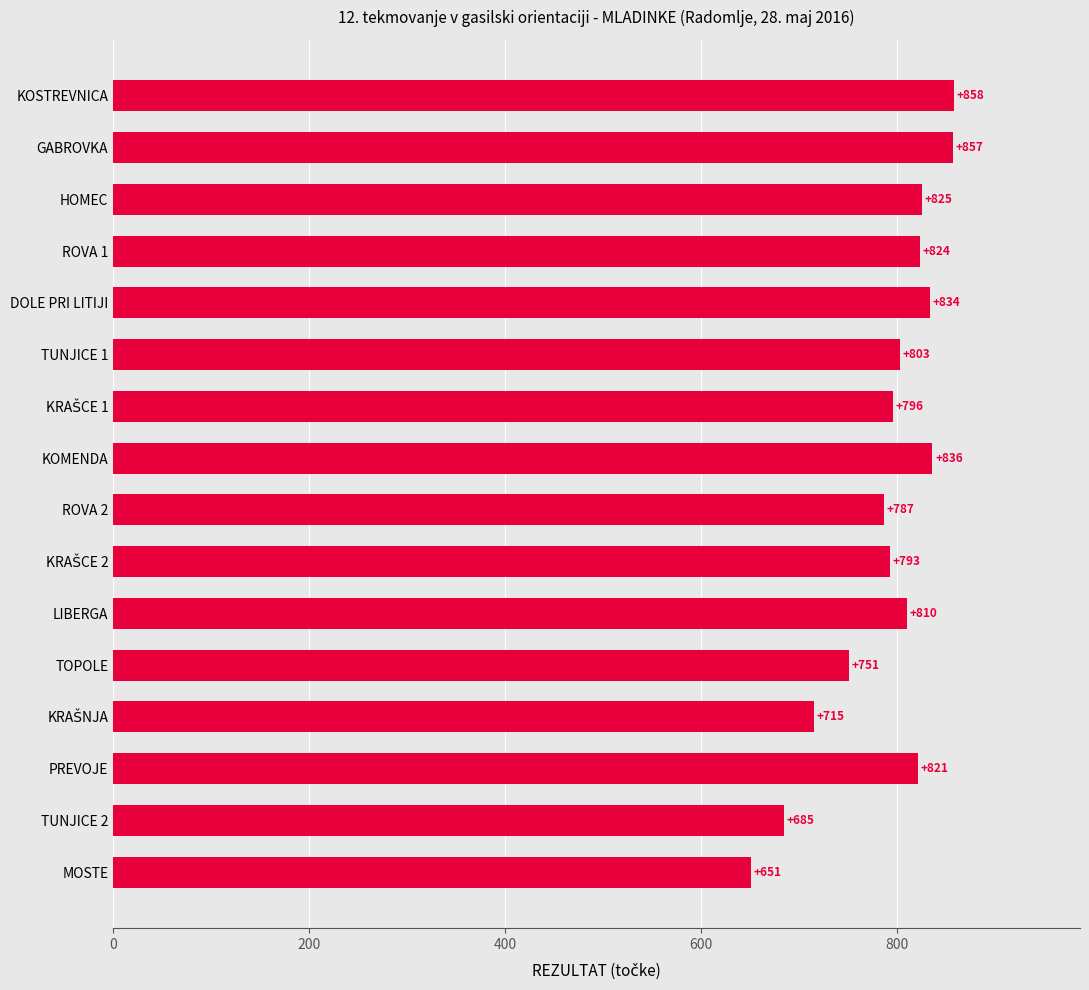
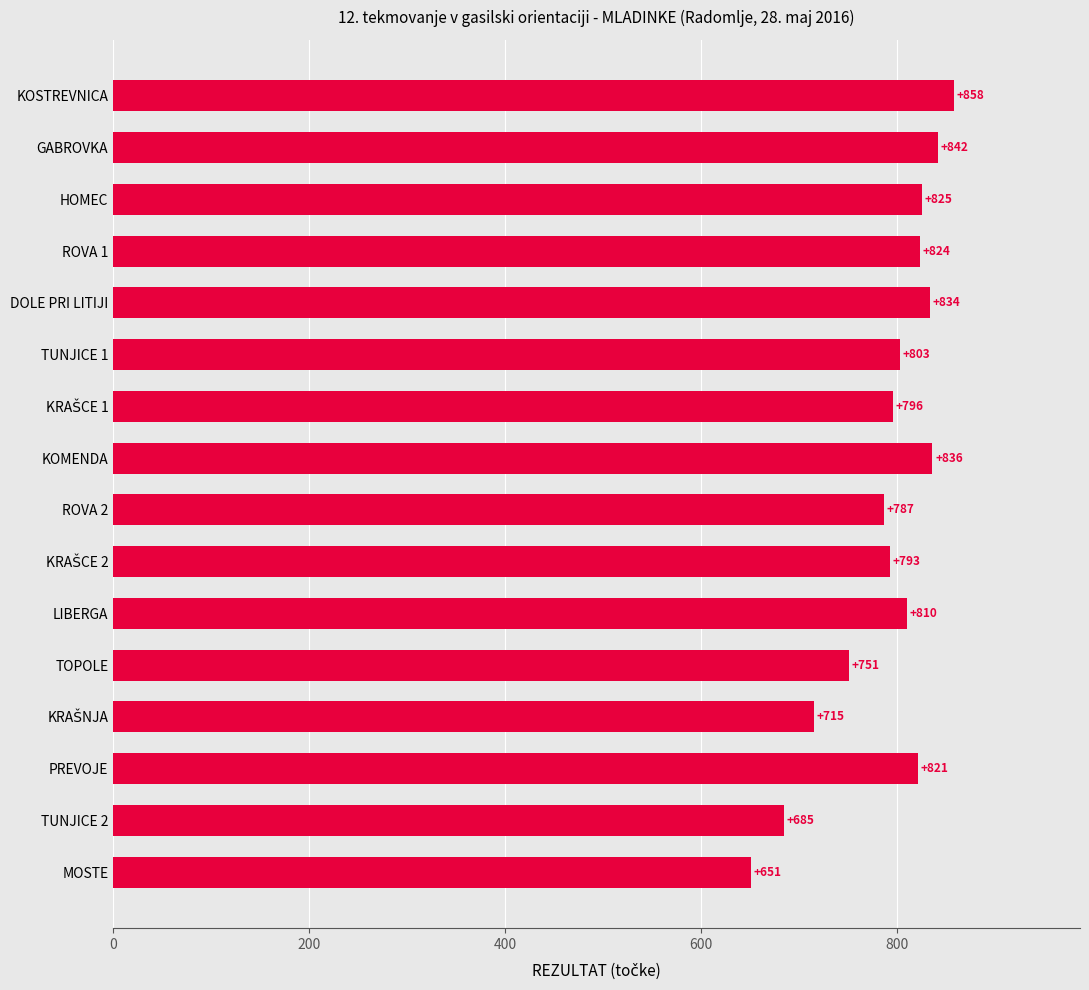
GABROVKA: +857 -> +842
